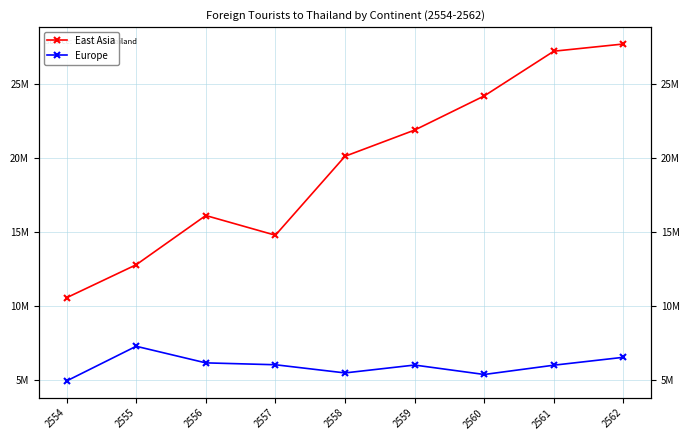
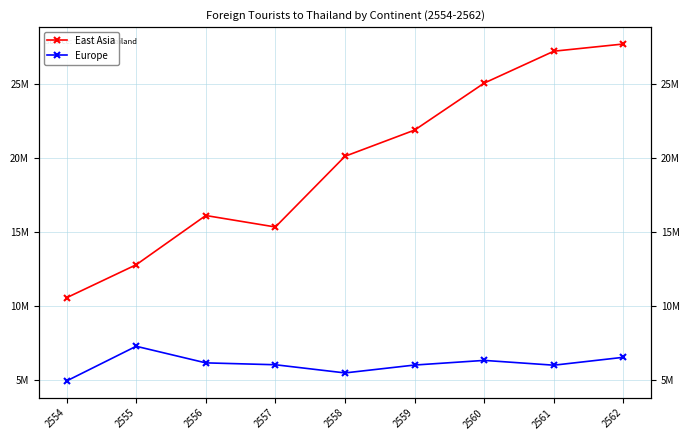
East Asia, 2557: 14800000 -> 15300000
East Asia, 2560: 24200000 -> 25000000
Europe, 2560: 5400000 -> 6300000
